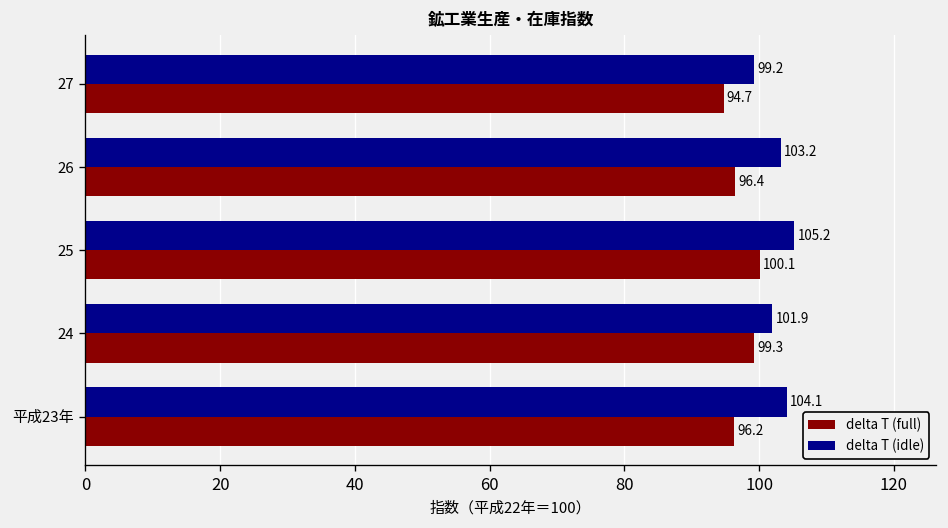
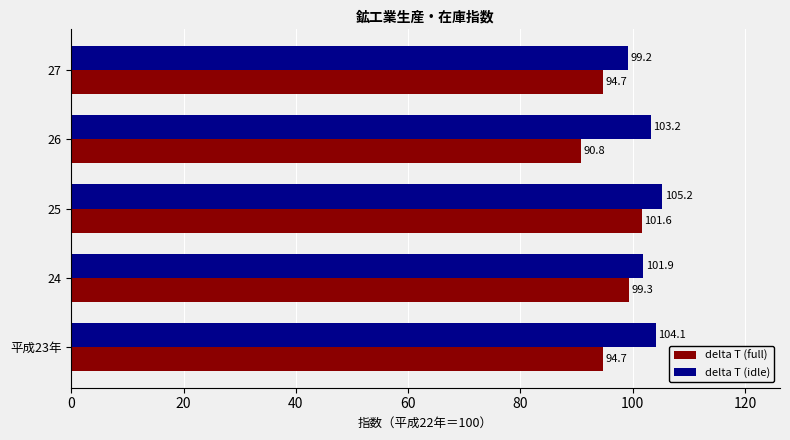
delta T (full), 26: 96.4 -> 90.8
delta T (full), 25: 100.1 -> 101.6
delta T (full), 平成23年: 96.2 -> 94.7
